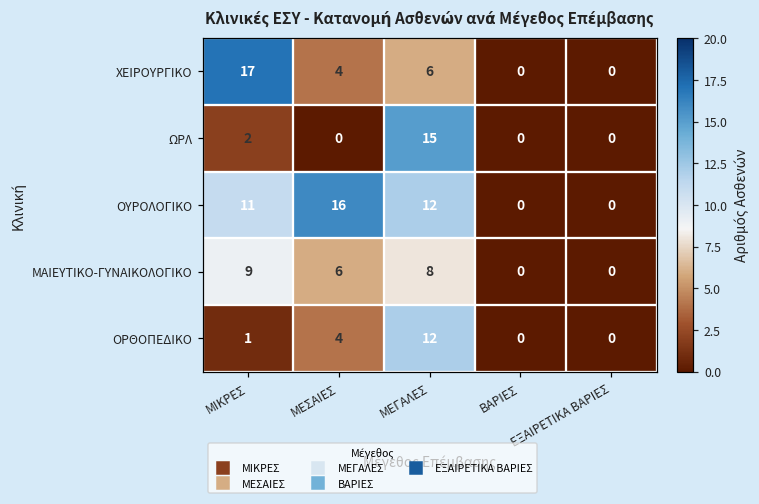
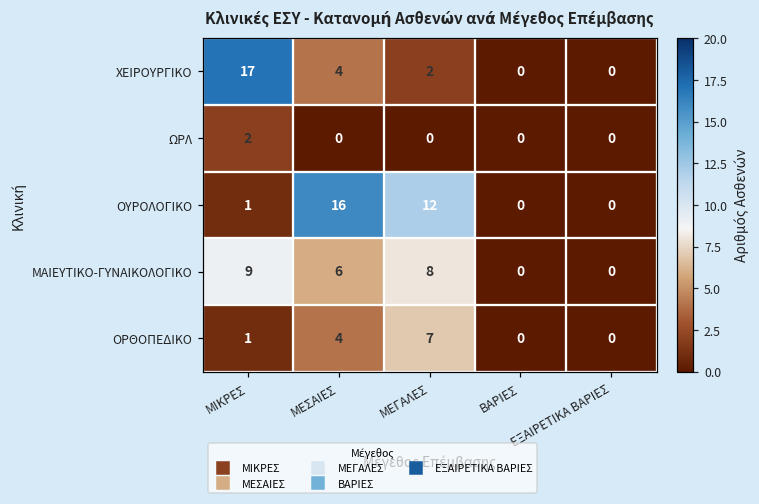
ΧΕΙΡΟΥΡΓΙΚΟ, ΜΕΓΑΛΕΣ: 6 -> 2
ΩΡΛ, ΜΕΓΑΛΕΣ: 15 -> 0
ΟΥΡΟΛΟΓΙΚΟ, ΜΙΚΡΕΣ: 11 -> 1
ΟΡΘΟΠΕΔΙΚΟ, ΜΕΓΑΛΕΣ: 12 -> 7
